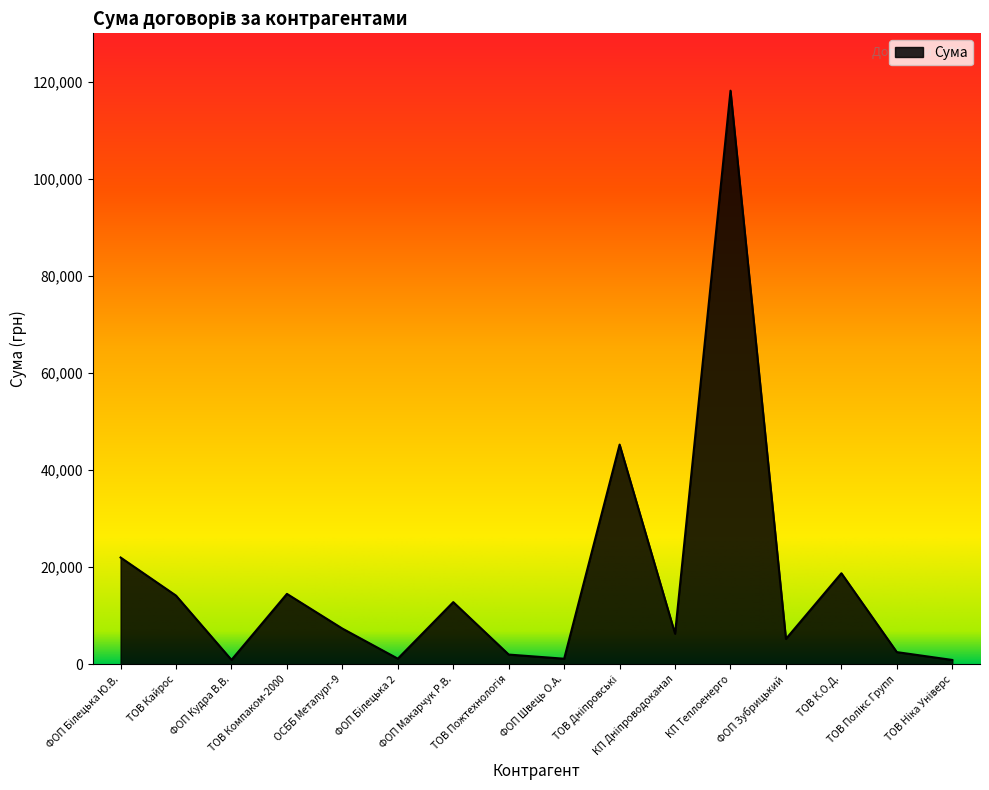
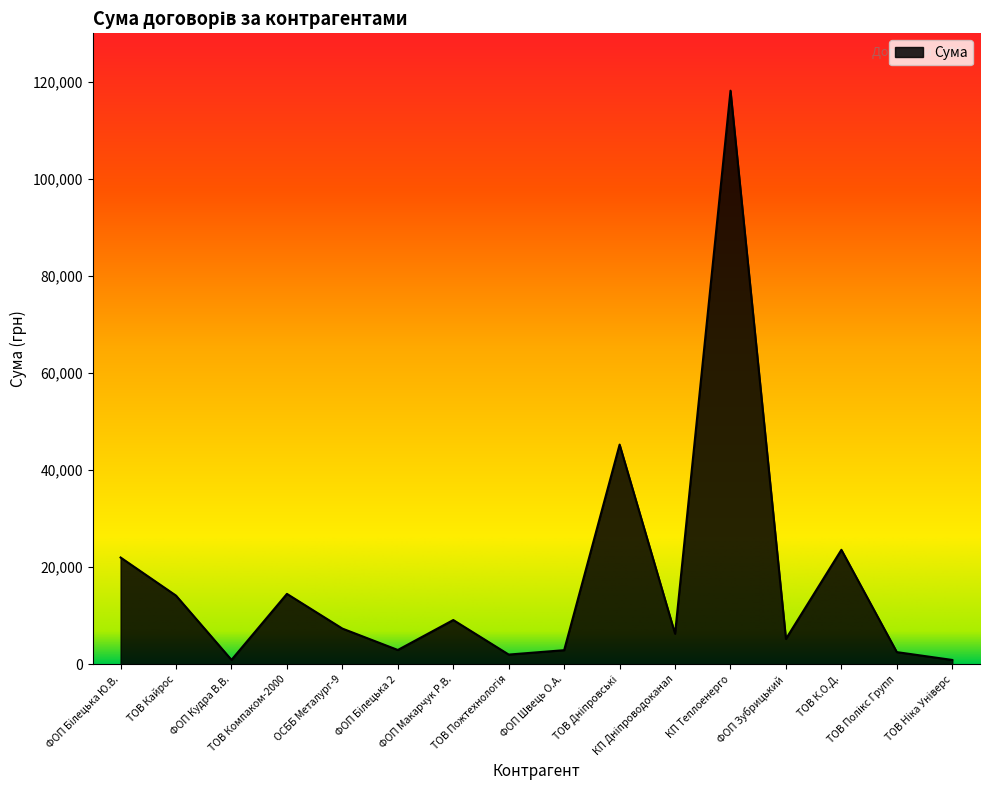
ФОП Білецька 2: 1,000 -> 3,000
ФОП Макарчук Р.В.: 13,000 -> 9,000
ФОП Швець О.А.: 1,000 -> 3,000
ТОВ К.О.Д.: 19,000 -> 24,000
